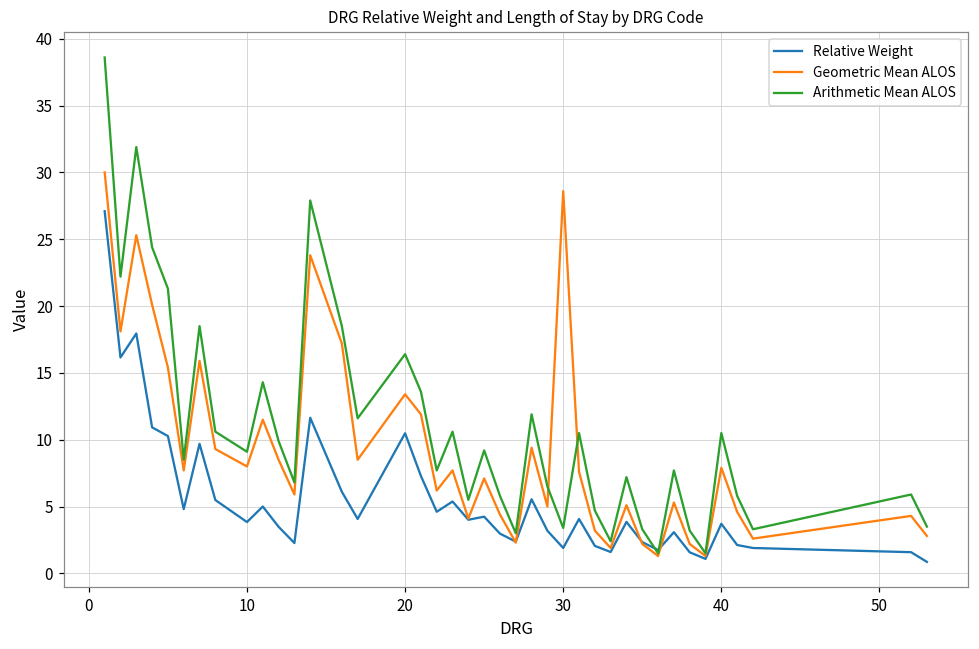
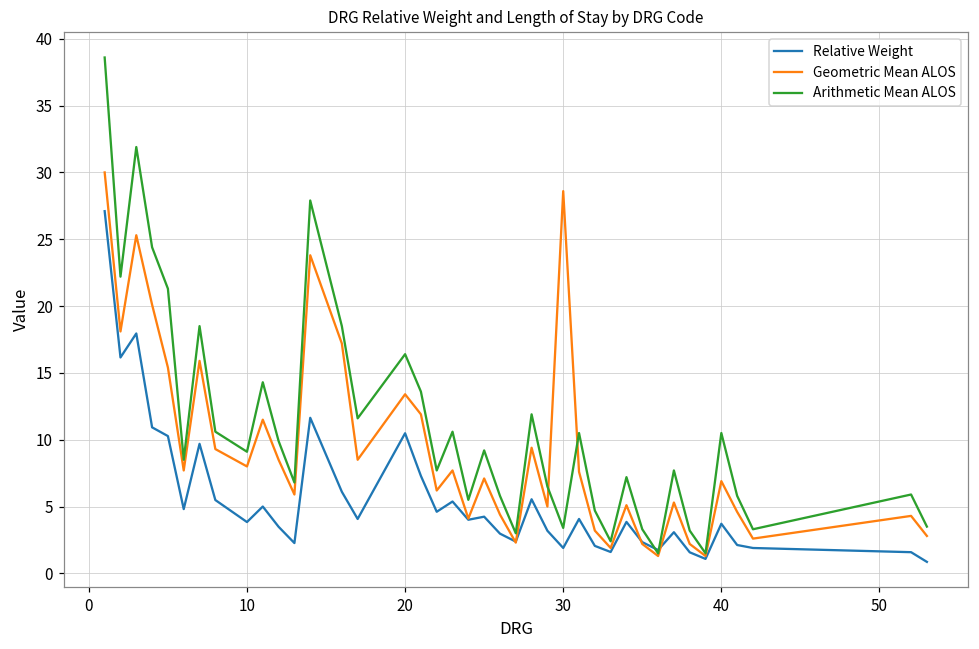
Geometric Mean ALOS, 40: 7.9 -> 6.9
